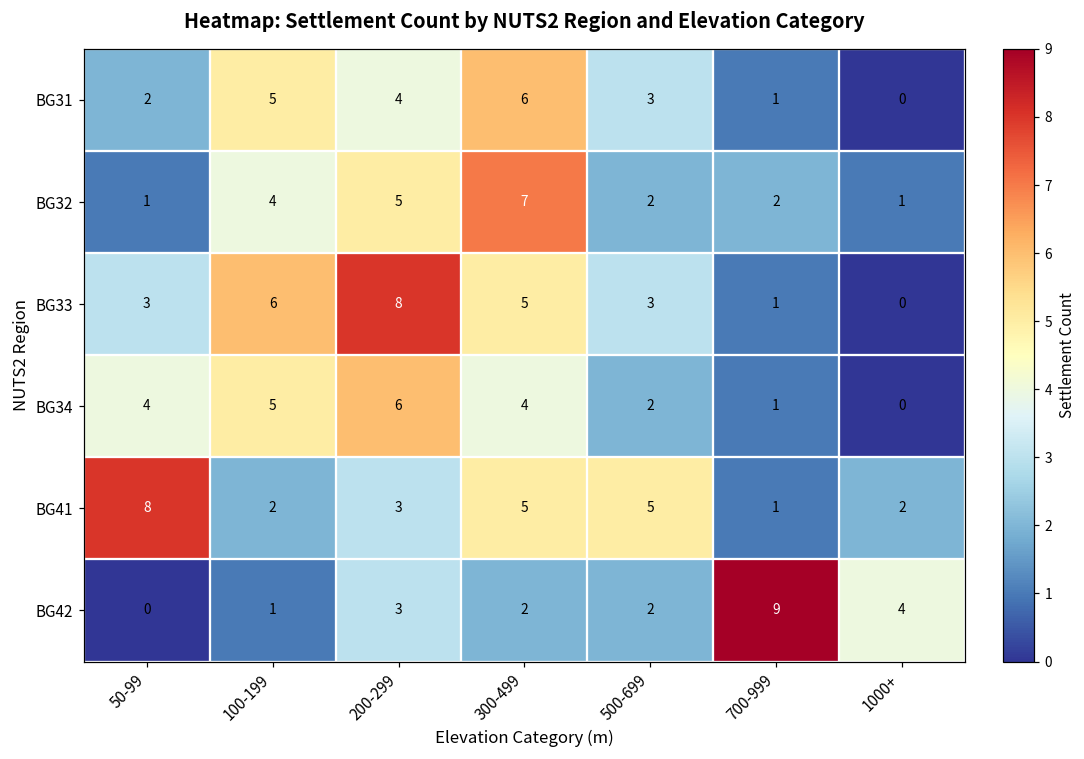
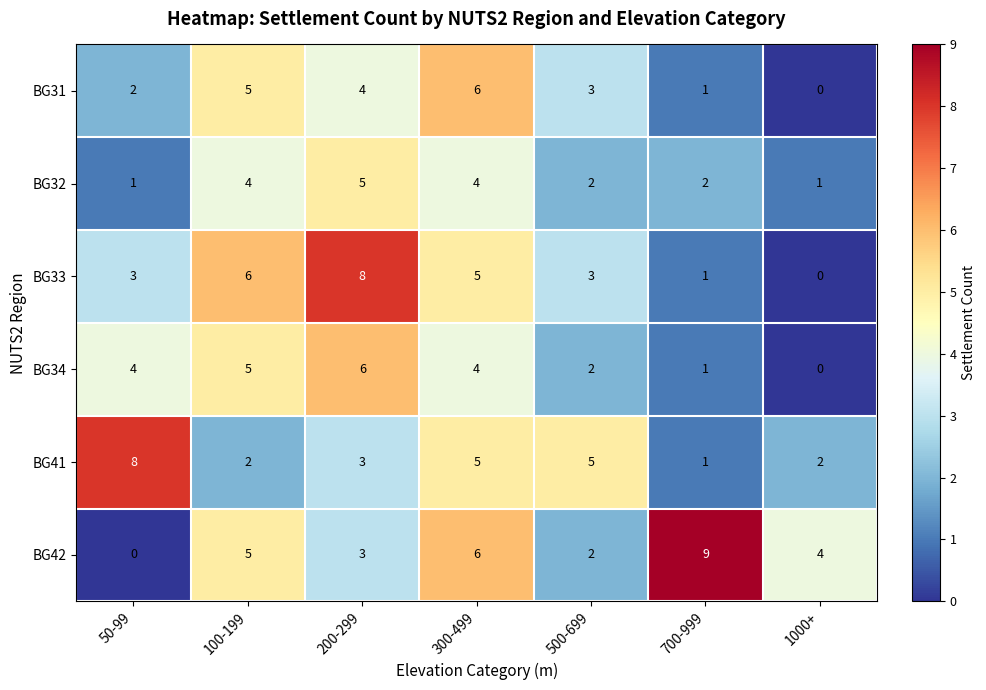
BG32, 300-499: 7 -> 4
BG42, 100-199: 1 -> 5
BG42, 300-499: 2 -> 6
